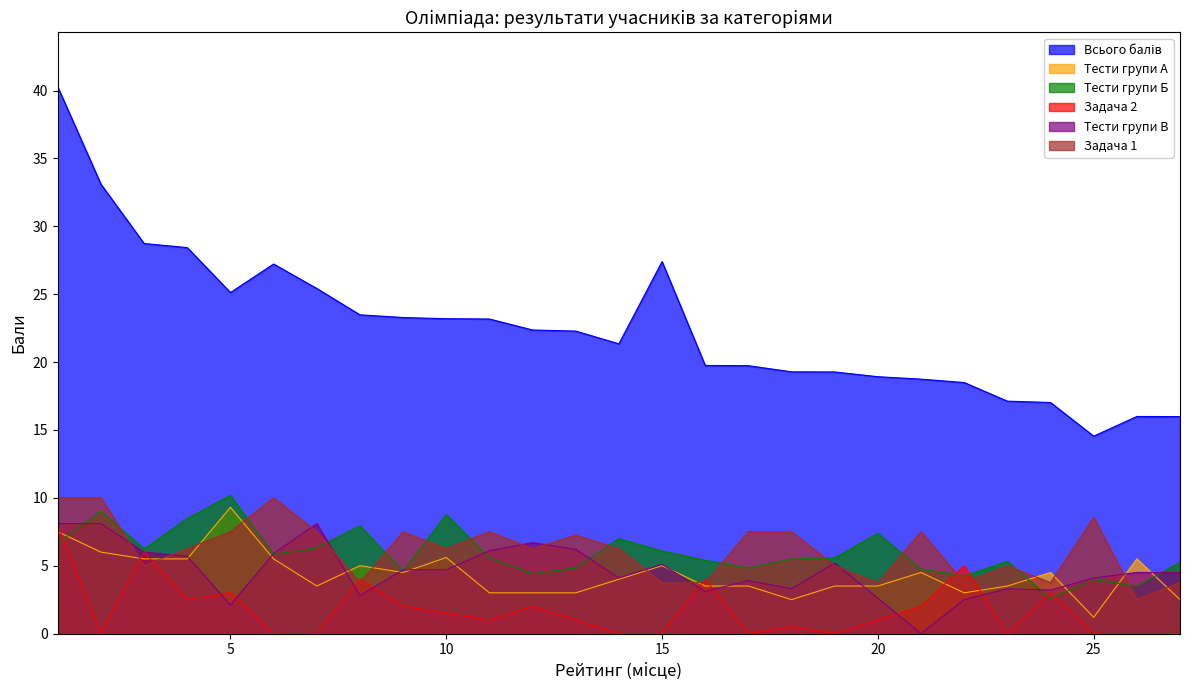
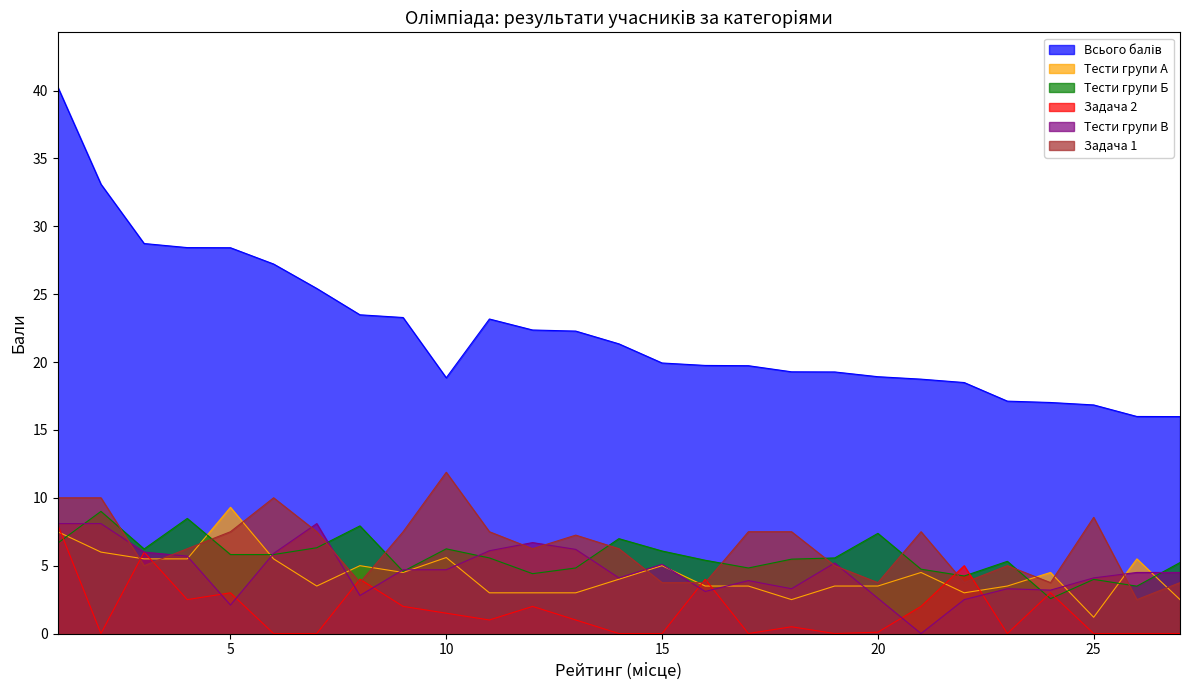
Всього балів, 5: 25.1 -> 28.4
Тести групи Б, 5: 10.2 -> 5.8
Всього балів, 10: 23.2 -> 18.8
Тести групи Б, 10: 8.8 -> 6.2
Задача 1, 10: 6.3 -> 11.9
Всього балів, 15: 27.4 -> 19.9
Задача 2, 20: 1.0 -> 0.1
Всього балів, 25: 14.5 -> 16.8
